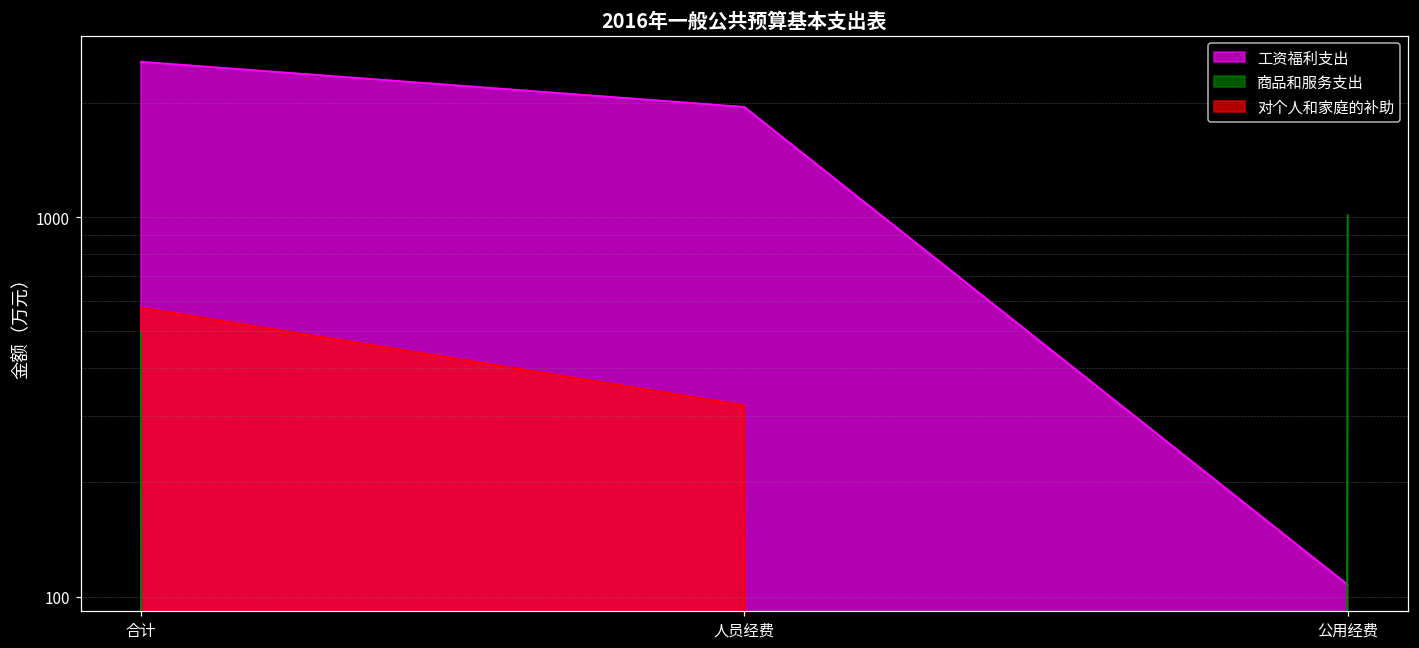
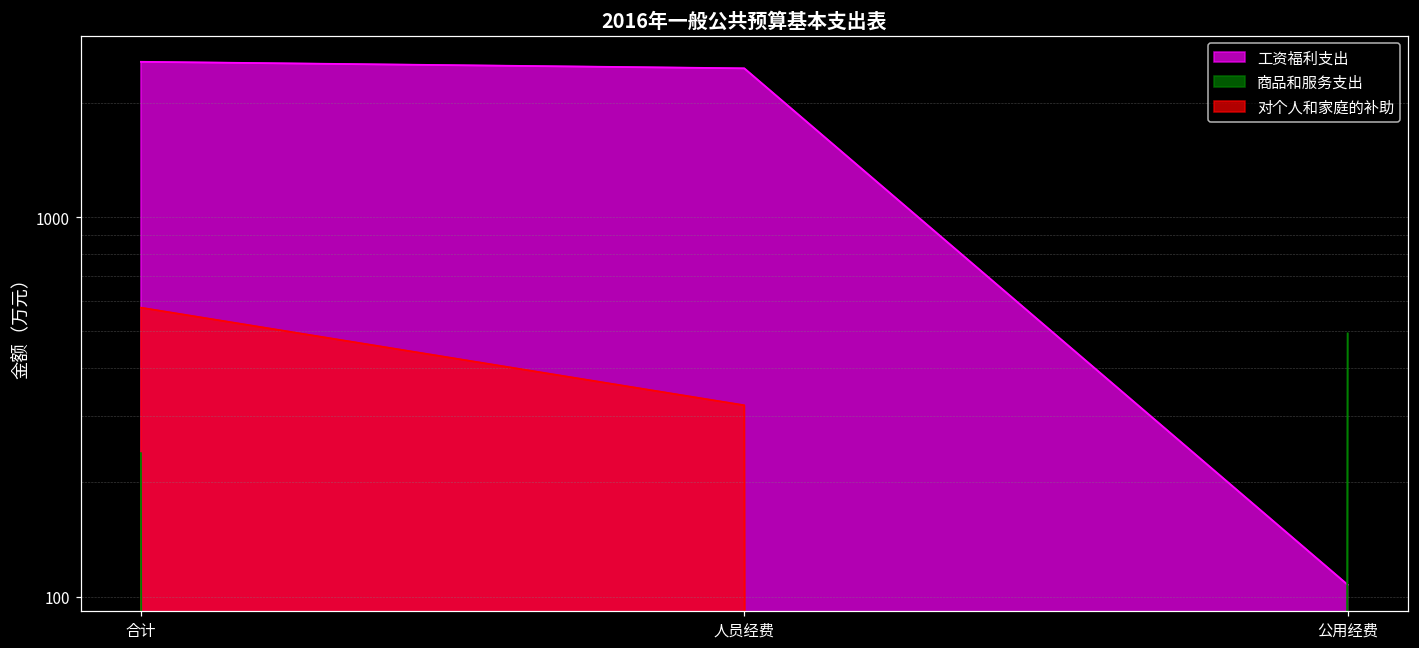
商品和服务支出, 合计: 490 -> 240
工资福利支出, 人员经费: 2000 -> 2500
商品和服务支出, 公用经费: 1010 -> 490
